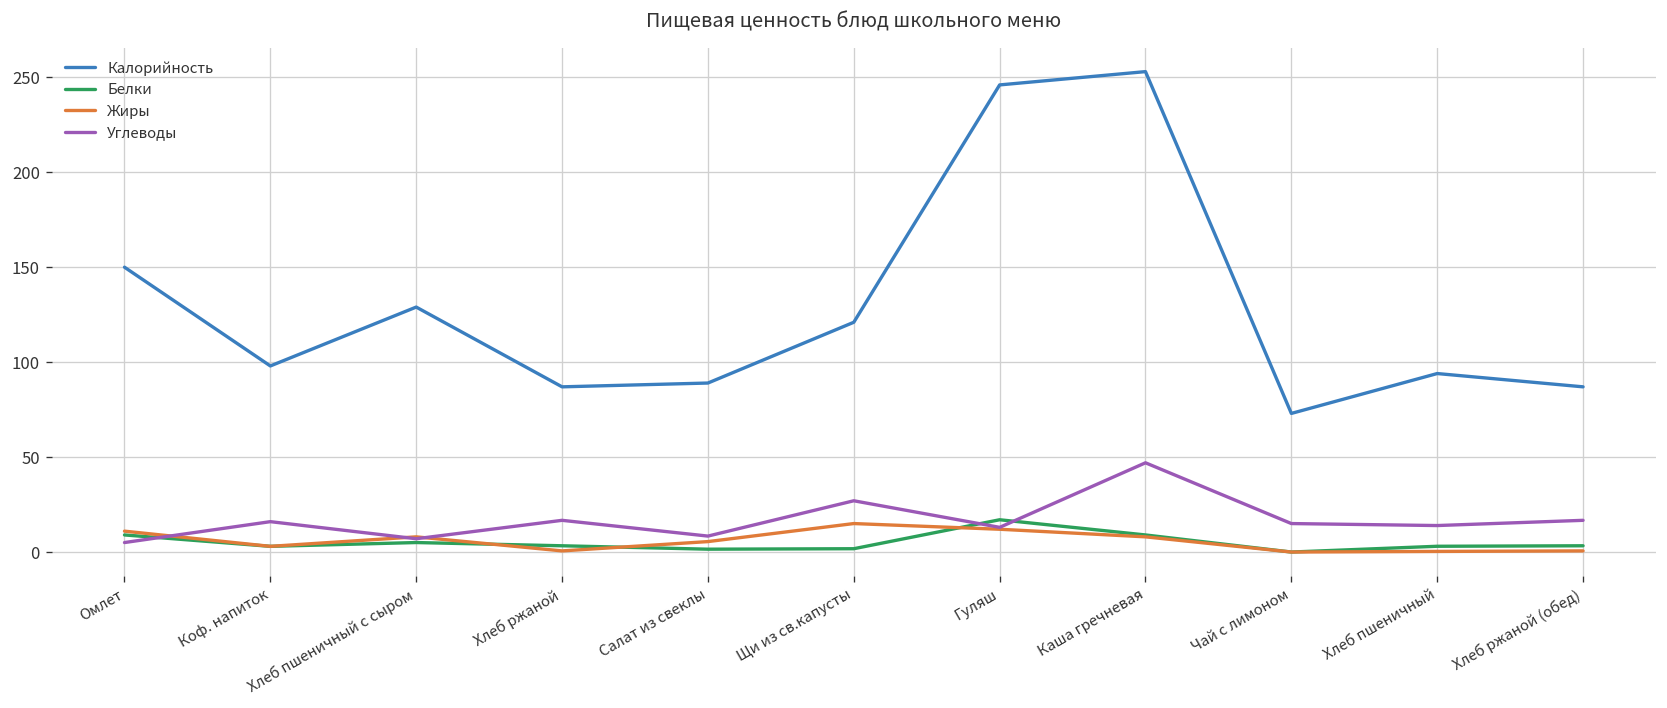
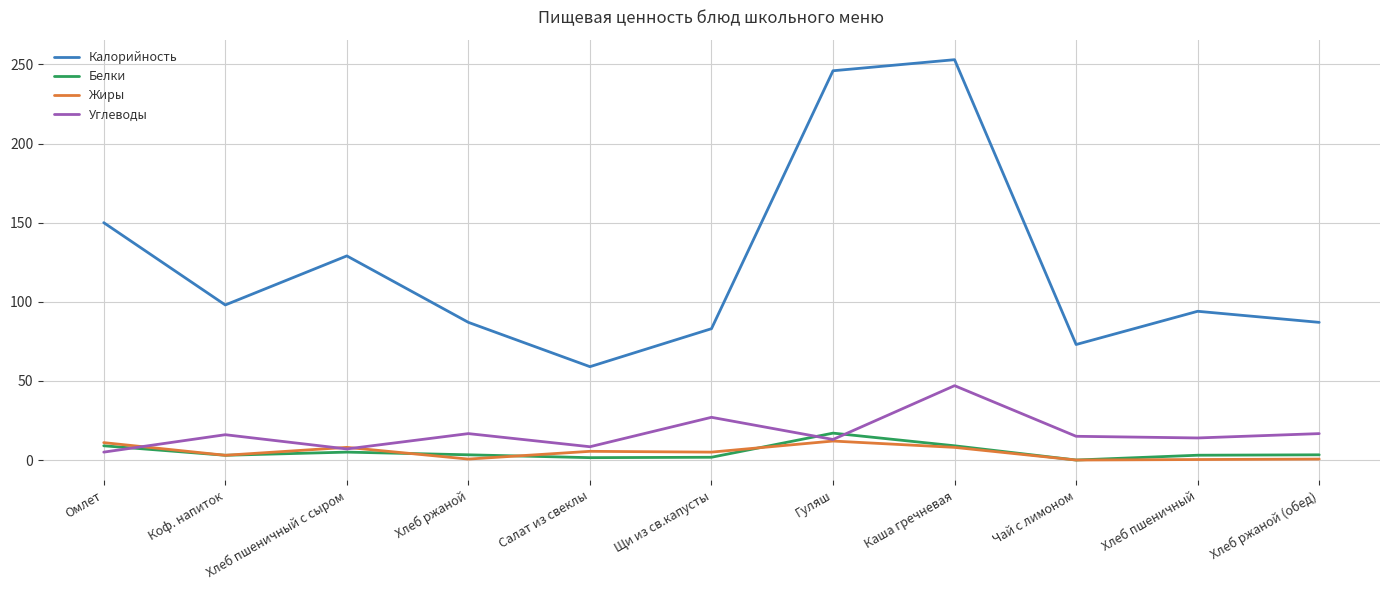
Калорийность, Салат из свеклы: 89 -> 59
Калорийность, Щи из св.капусты: 121 -> 83
Жиры, Щи из св.капусты: 15 -> 5
